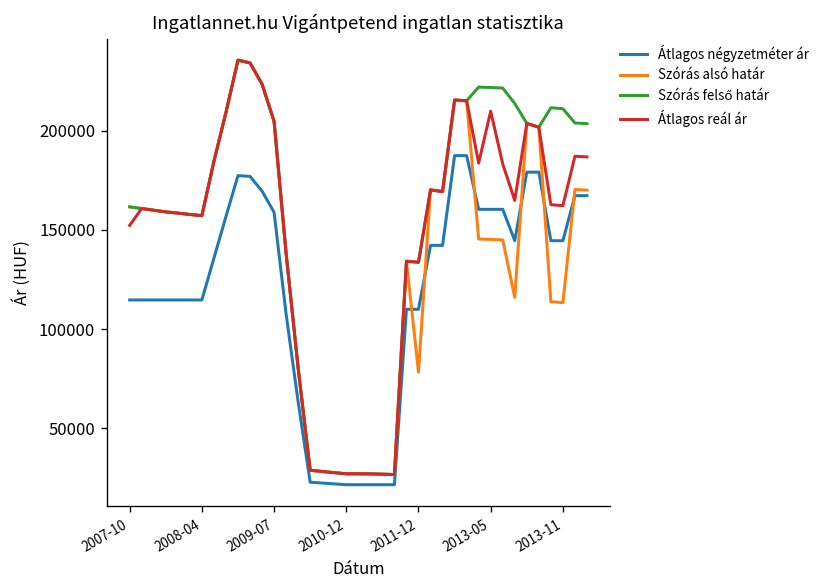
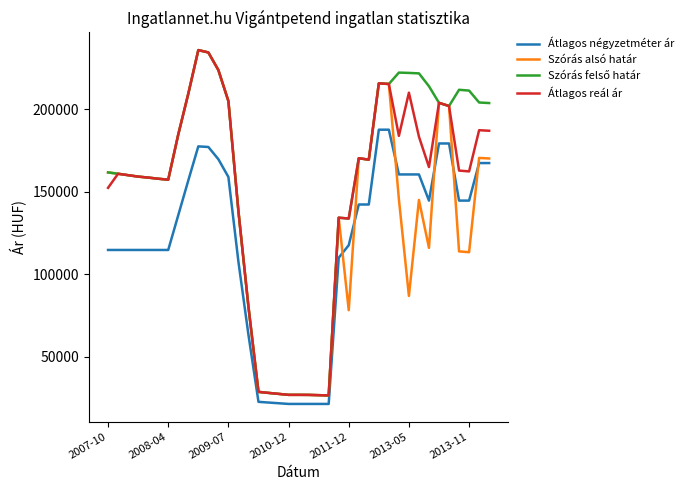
Átlagos négyzetméter ár, 2011-12: 110000 -> 118000
Szórás alsó határ, 2013-05: 145000 -> 87000
